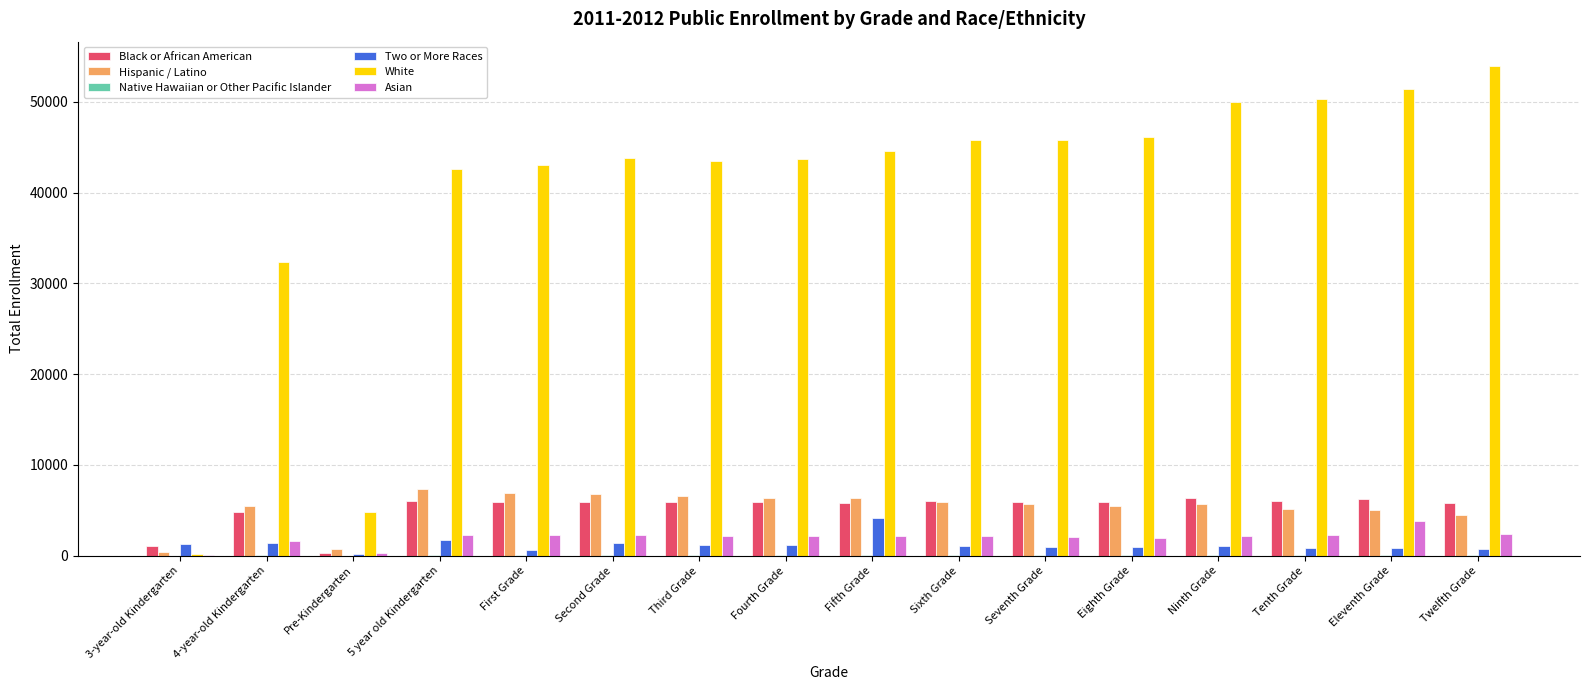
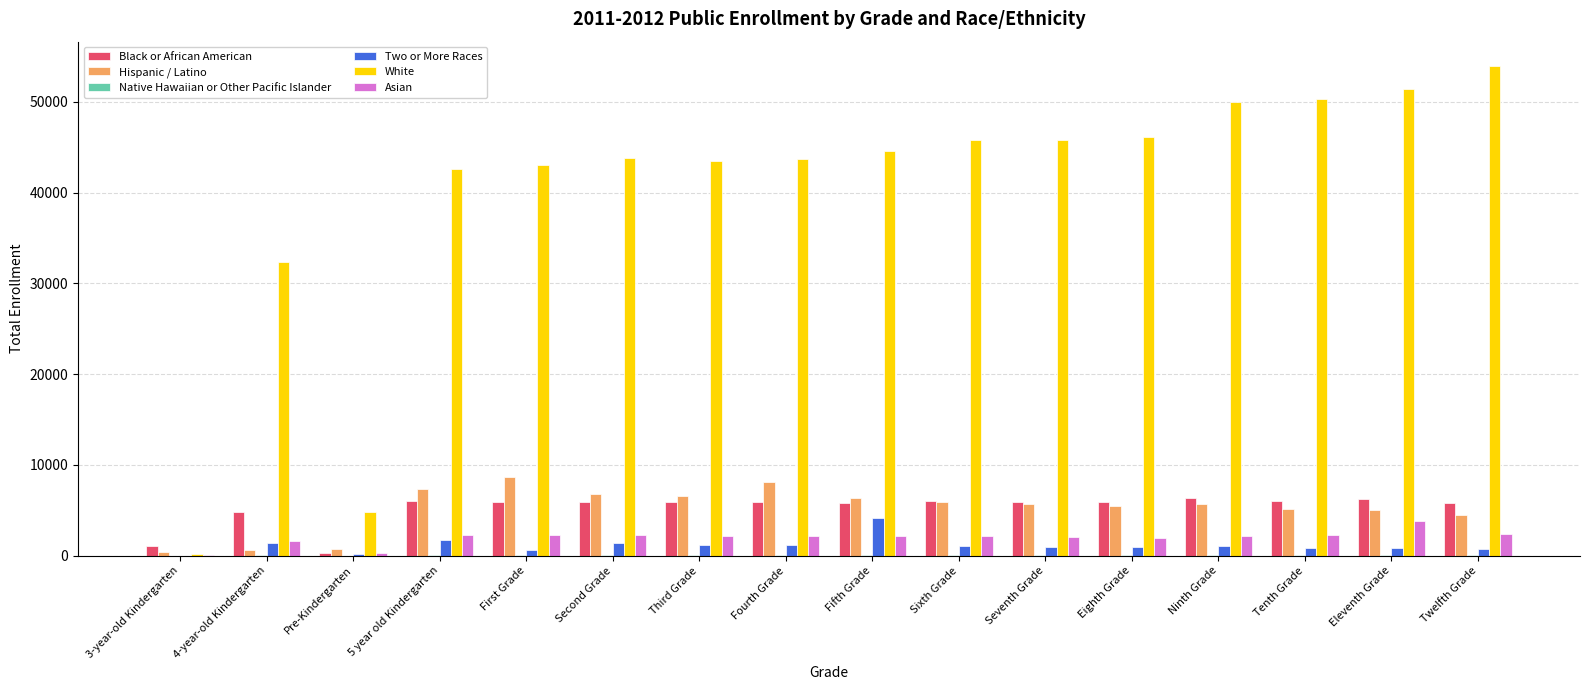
Two or More Races, 3-year-old Kindergarten: 1000 -> 0
Hispanic / Latino, 4-year-old Kindergarten: 5000 -> 1000
Hispanic / Latino, First Grade: 7000 -> 9000
Hispanic / Latino, Fourth Grade: 6000 -> 8000
